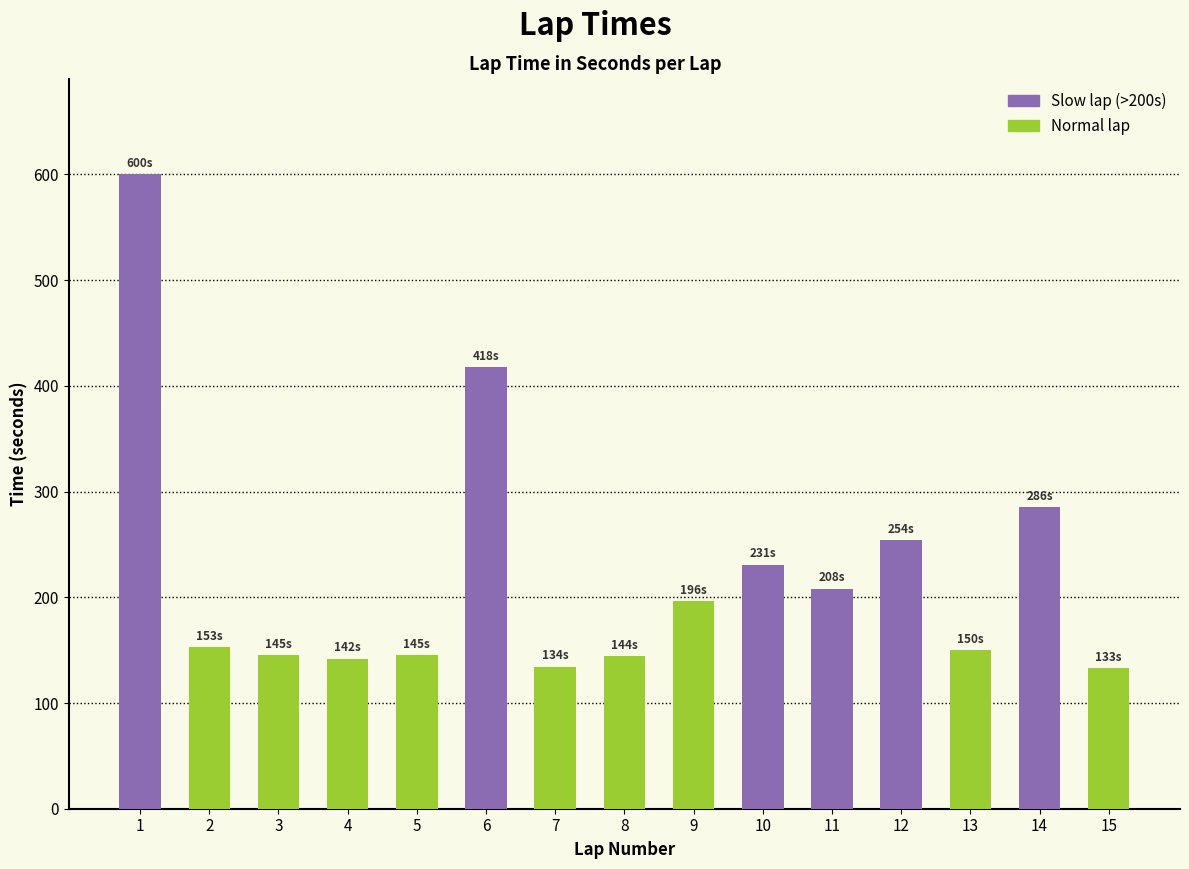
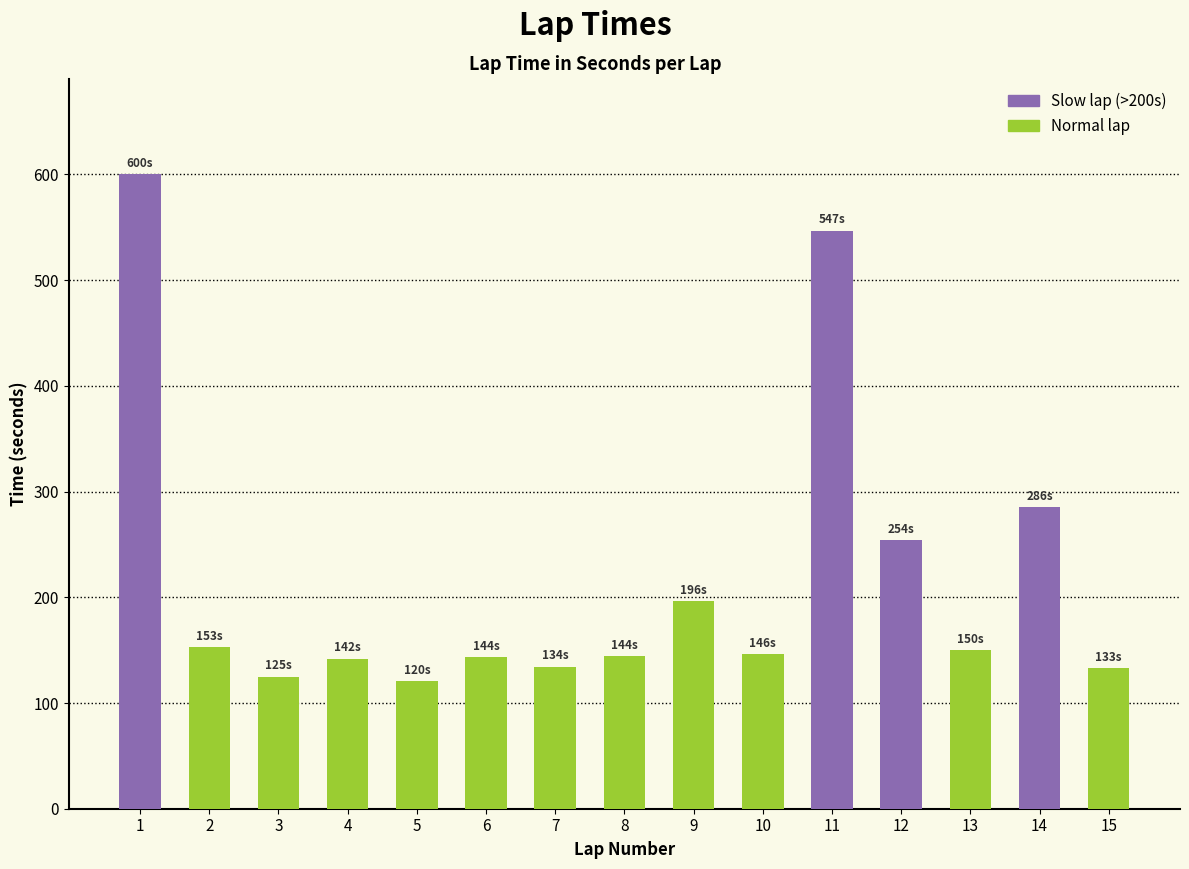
3: 145s -> 125s
5: 145s -> 120s
6: 418s -> 144s
10: 231s -> 146s
11: 208s -> 547s
